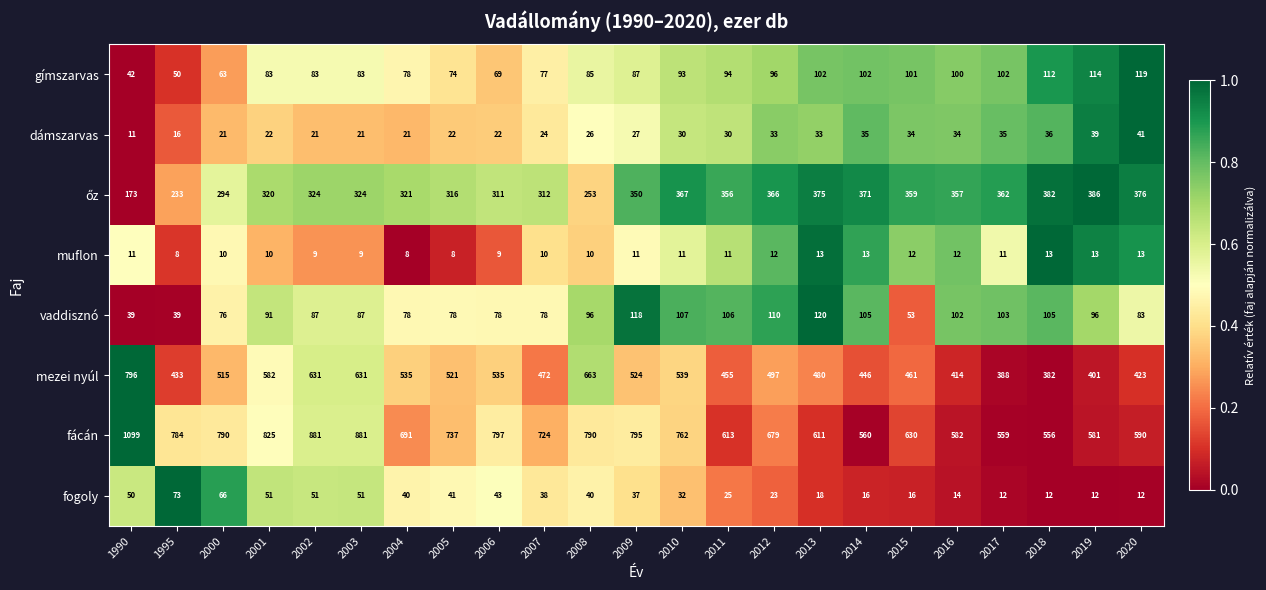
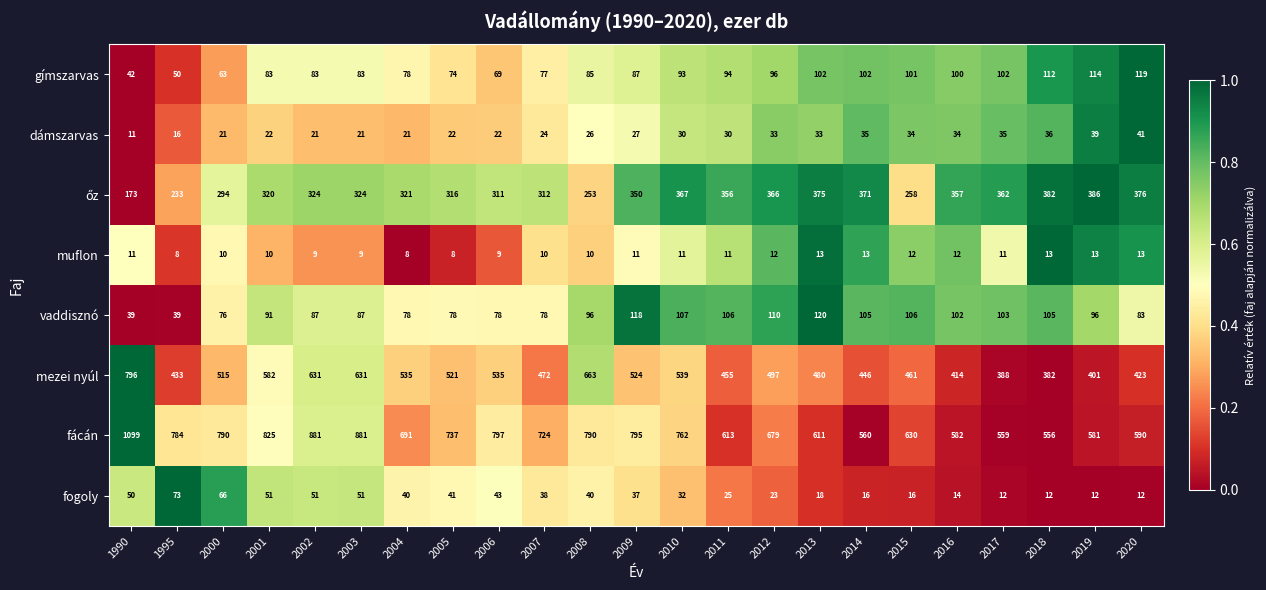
őz, 2015: 359 -> 258
vaddisznó, 2015: 53 -> 106
